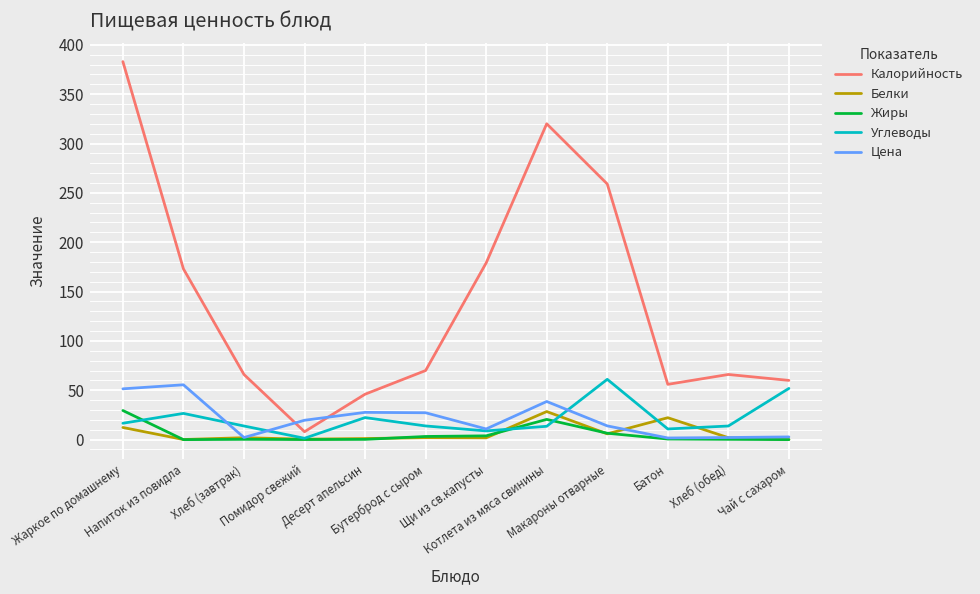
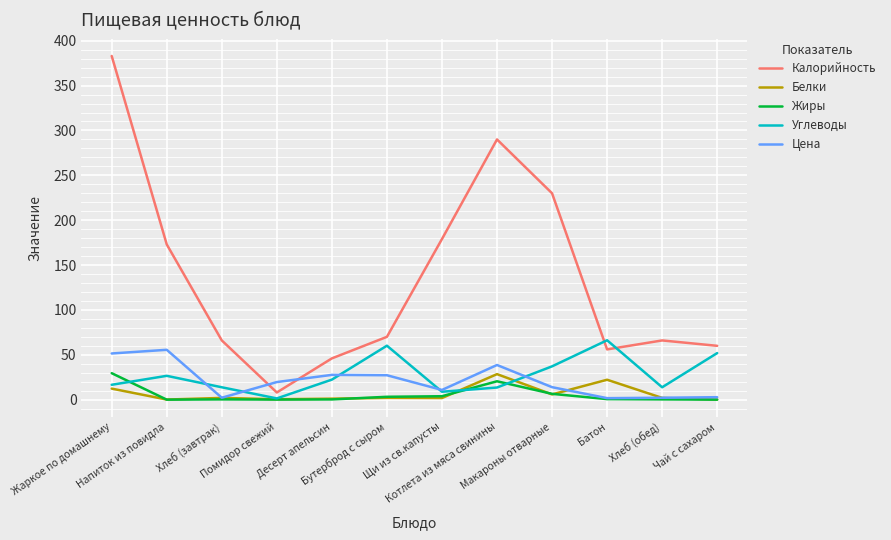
Углеводы, Бутерброд с сыром: 10 -> 60
Калорийность, Котлета из мяса свинины: 320 -> 290
Калорийность, Макароны отварные: 260 -> 230
Углеводы, Макароны отварные: 60 -> 40
Углеводы, Батон: 10 -> 70
